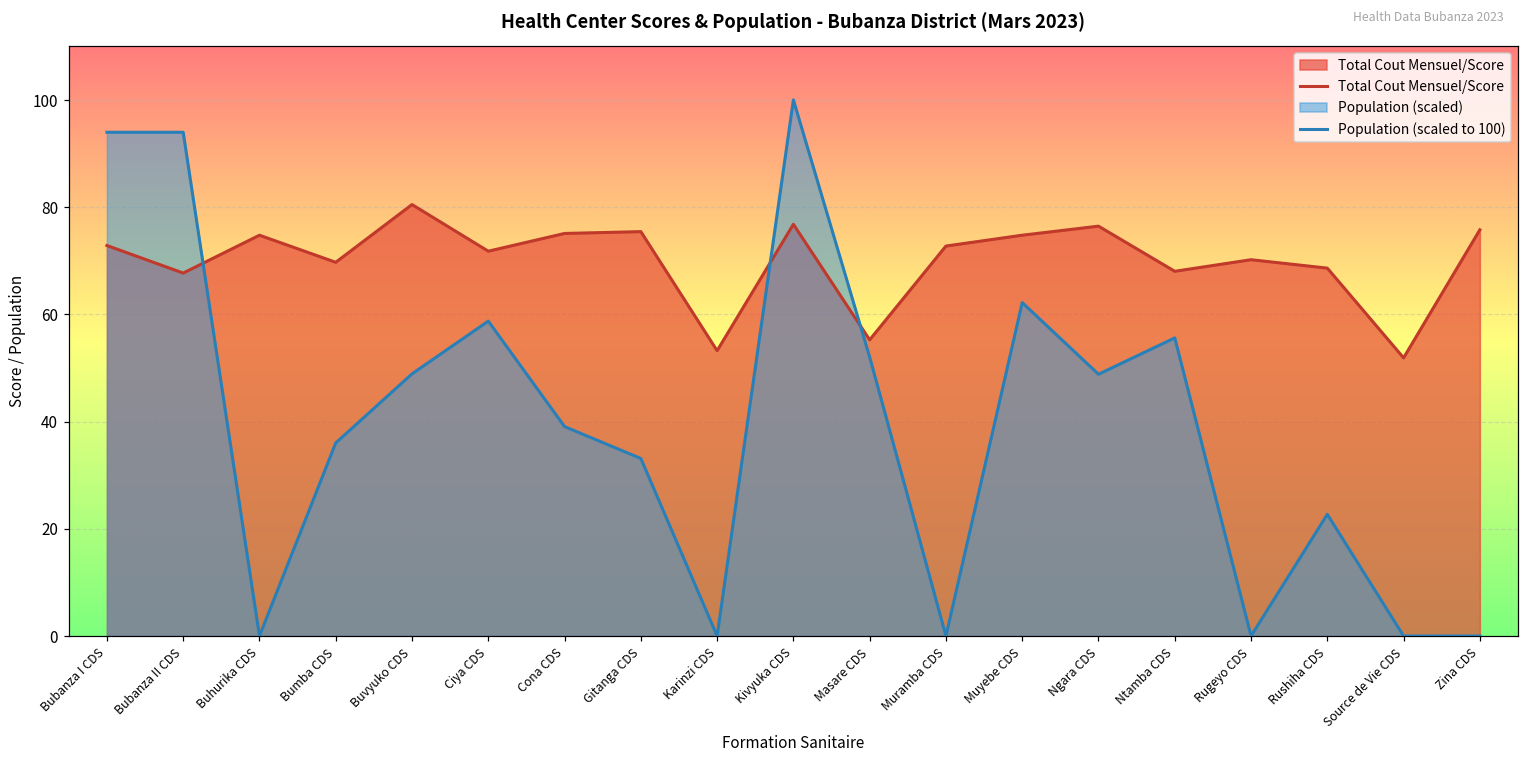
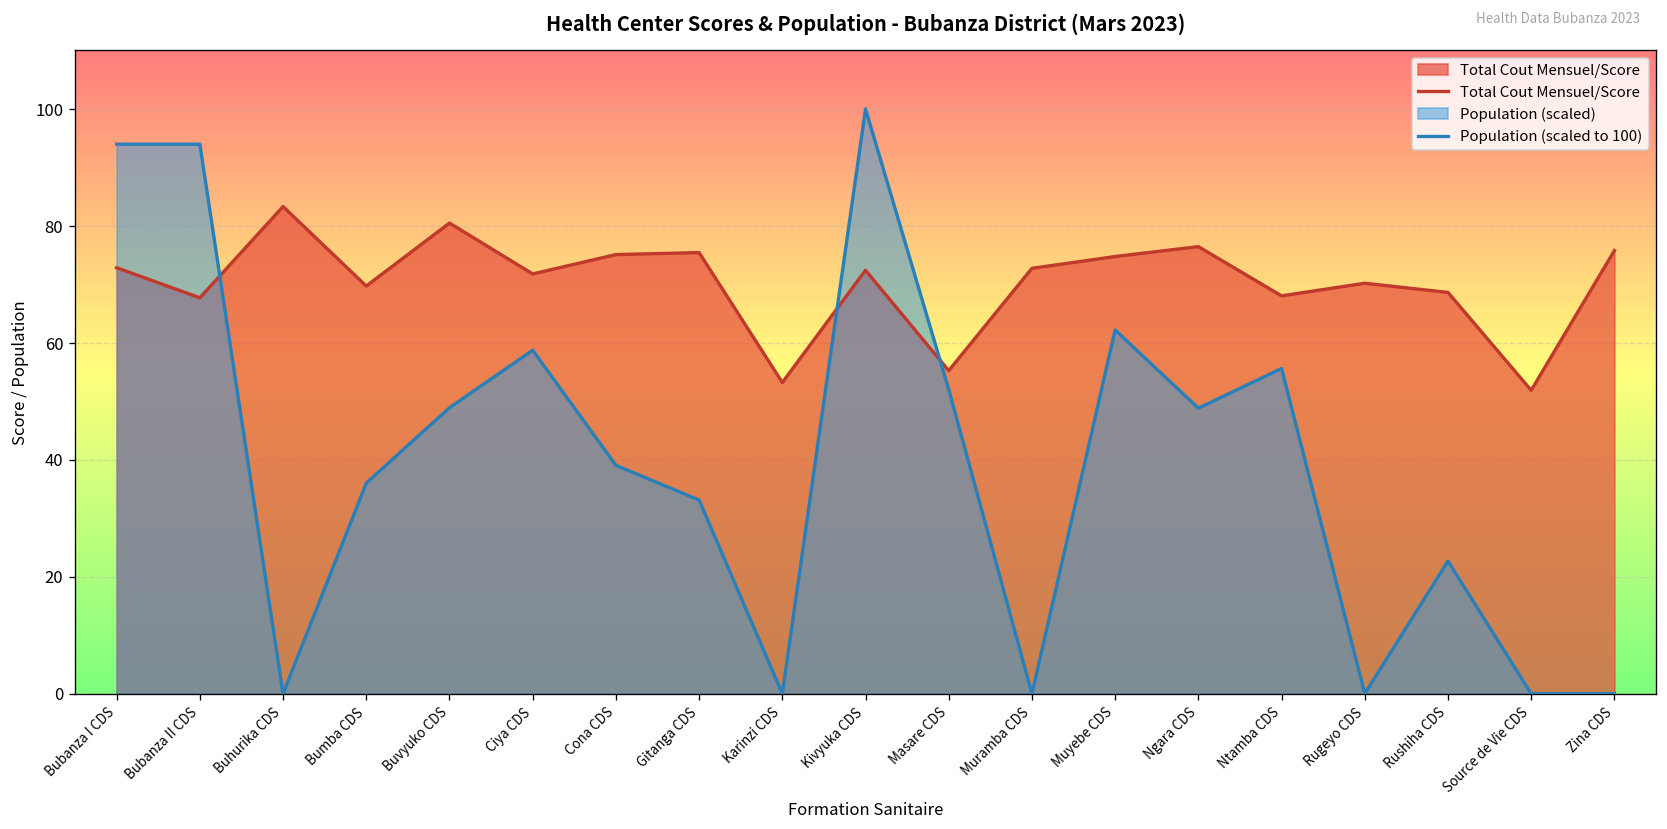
Total Cout Mensuel/Score, Buhurika CDS: 75 -> 83
Total Cout Mensuel/Score, Kivyuka CDS: 77 -> 72
